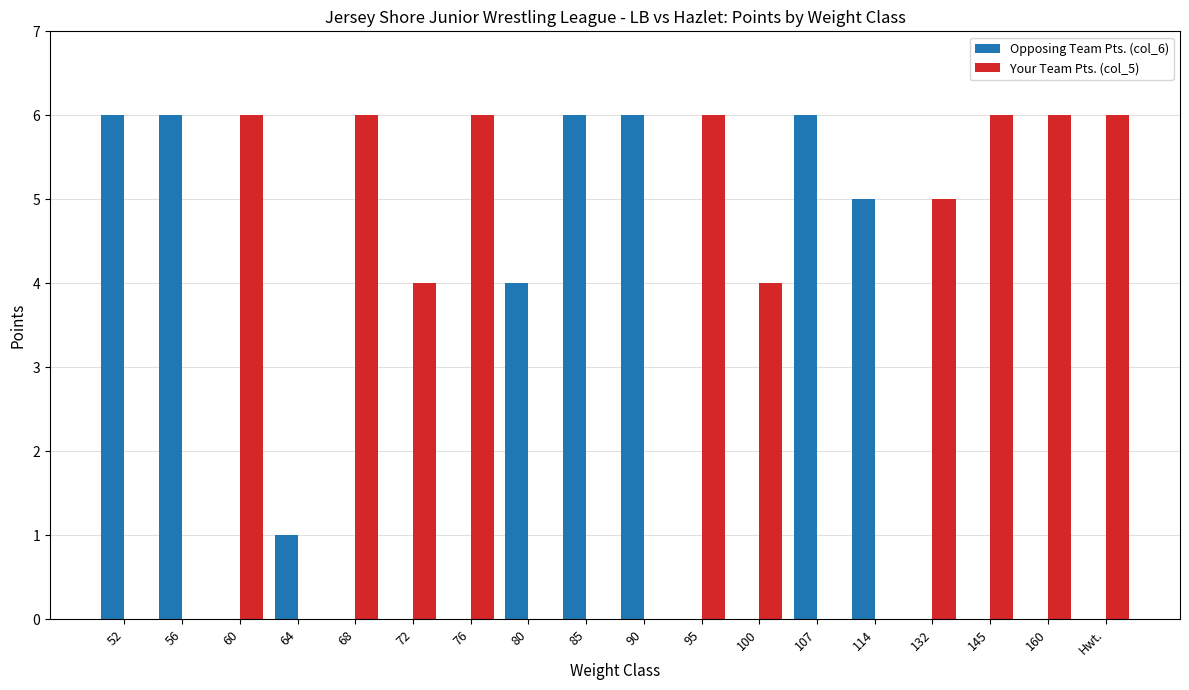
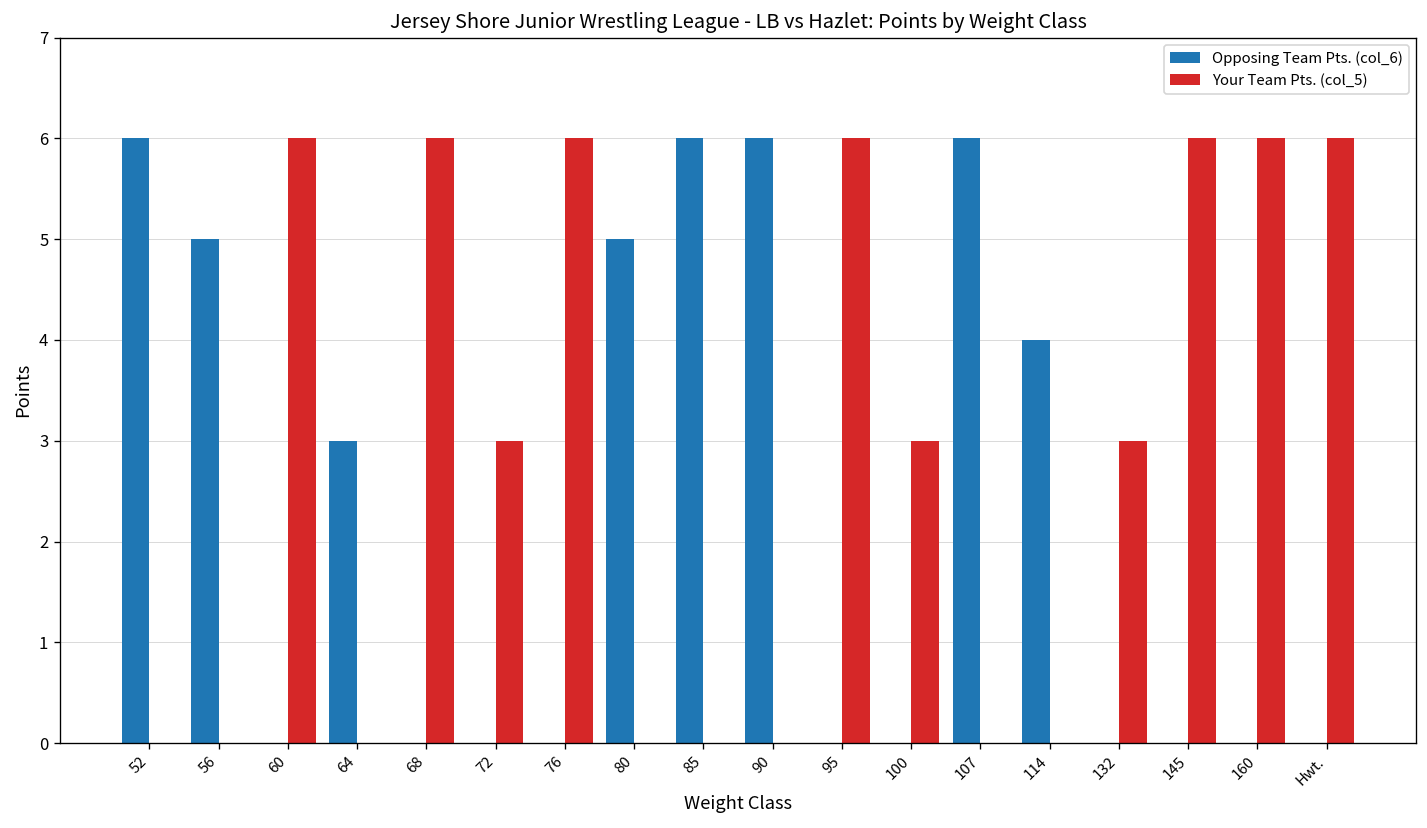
Opposing Team Pts. (col_6), 56: 6 -> 5
Opposing Team Pts. (col_6), 64: 1 -> 3
Your Team Pts. (col_5), 72: 4 -> 3
Opposing Team Pts. (col_6), 80: 4 -> 5
Your Team Pts. (col_5), 100: 4 -> 3
Opposing Team Pts. (col_6), 114: 5 -> 4
Your Team Pts. (col_5), 132: 5 -> 3
